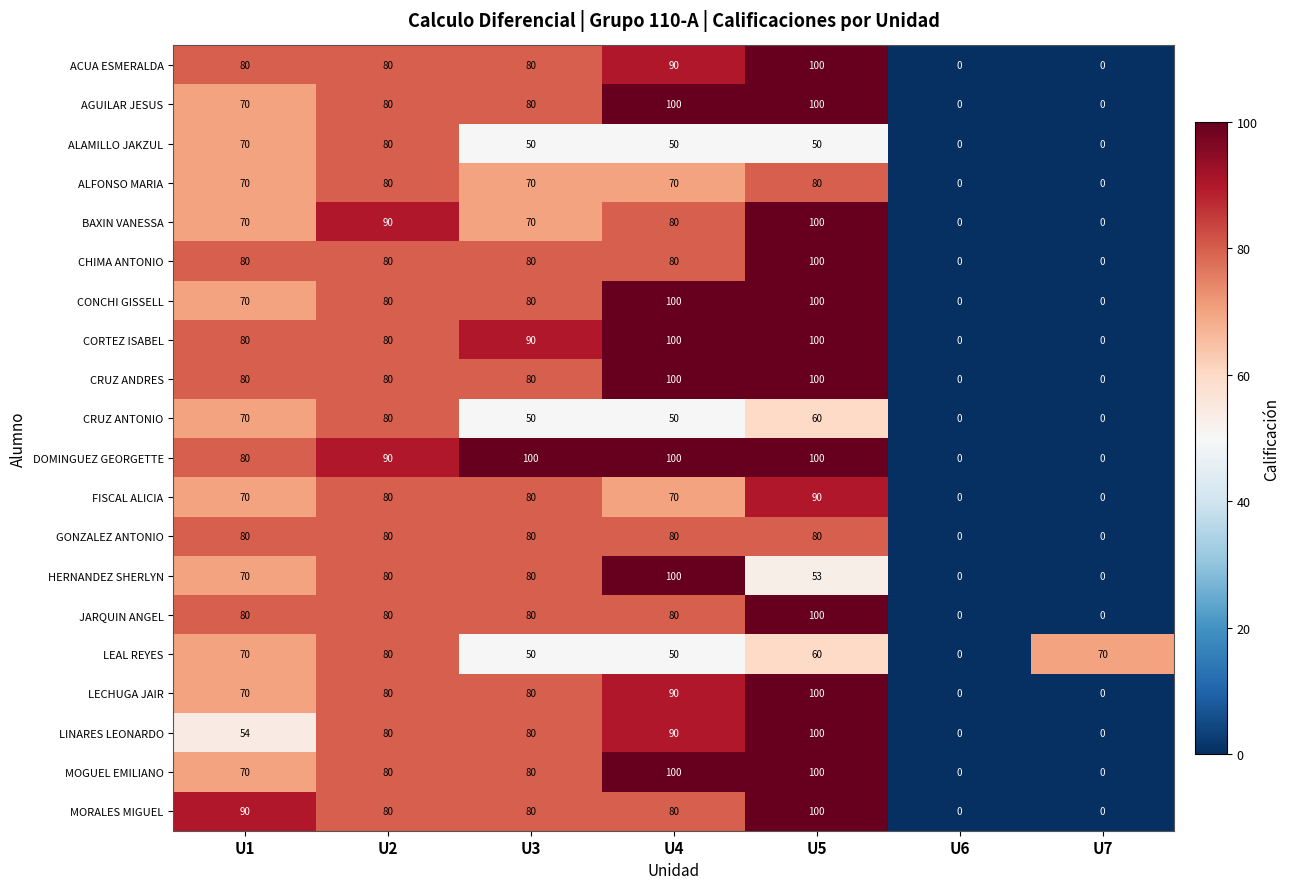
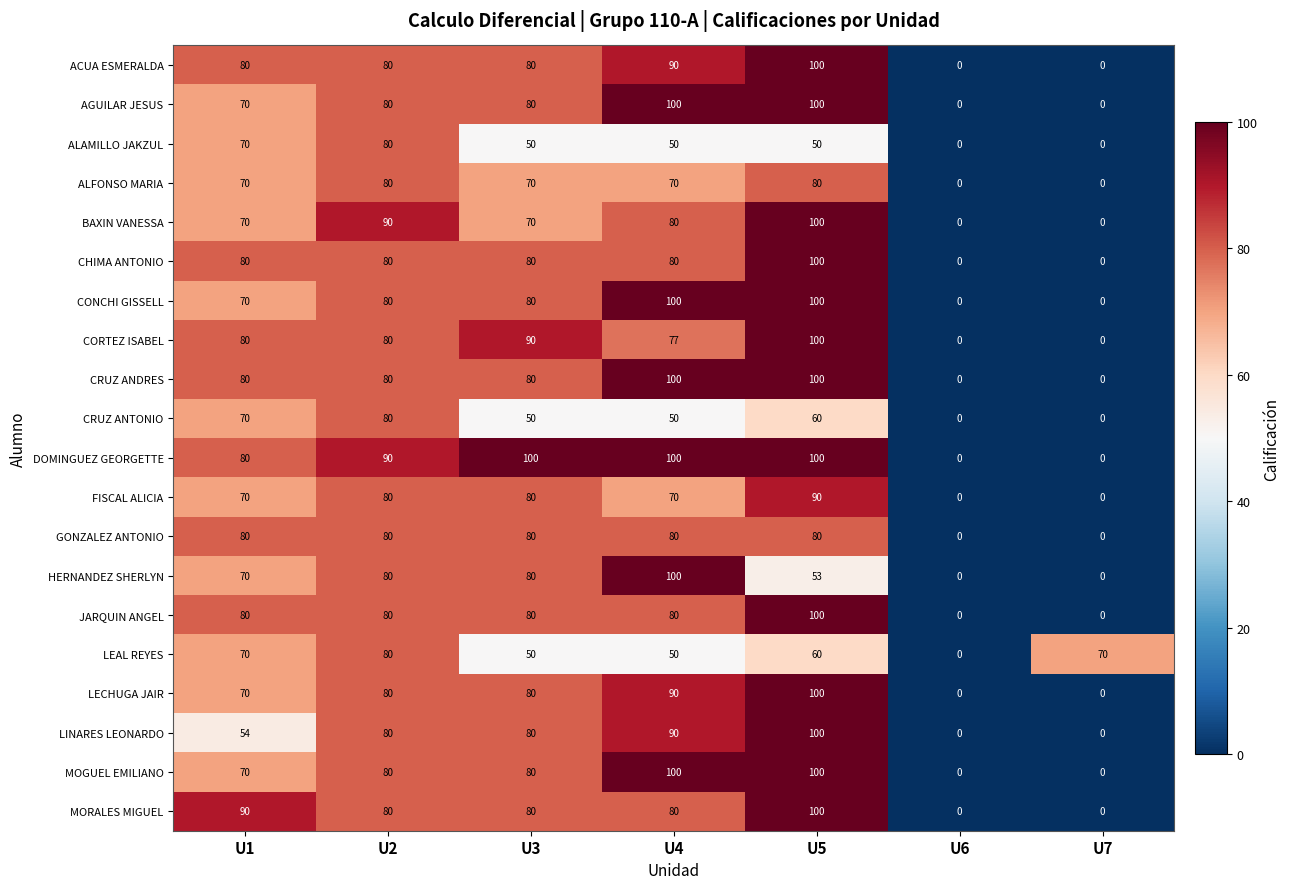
CORTEZ ISABEL, U4: 100 -> 77
